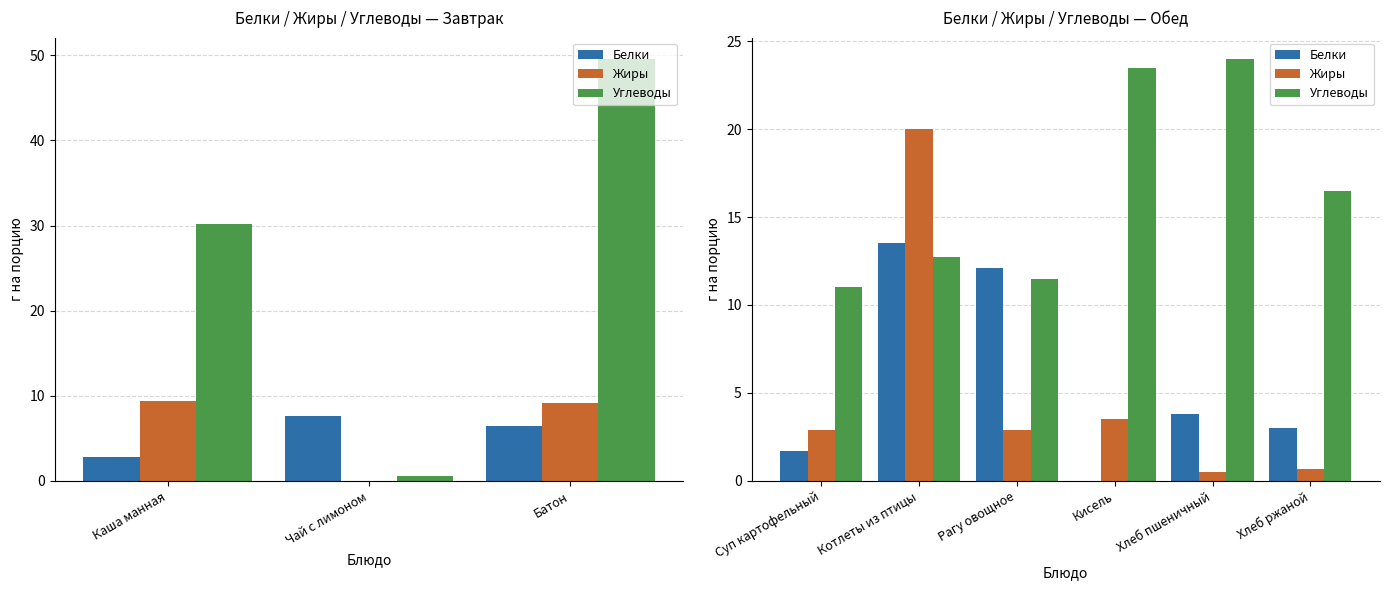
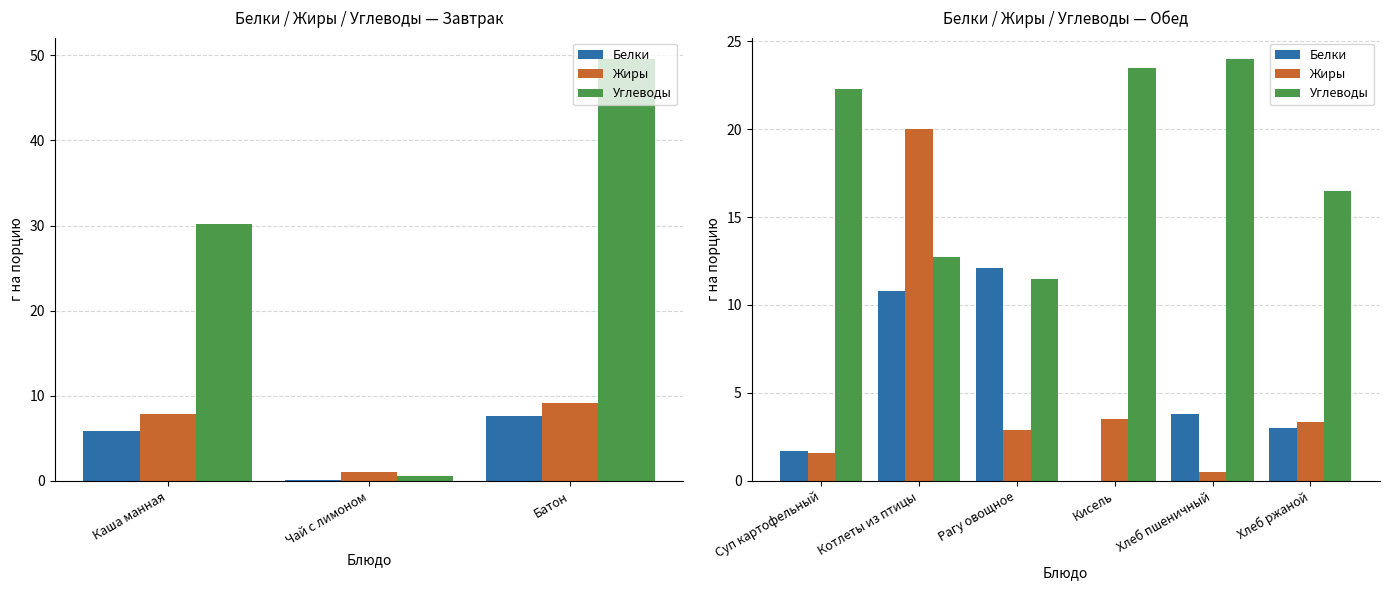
Белки / Жиры / Углеводы — Завтрак, Белки, Каша манная: 3 -> 6
Белки / Жиры / Углеводы — Завтрак, Жиры, Каша манная: 9 -> 8
Белки / Жиры / Углеводы — Завтрак, Белки, Чай с лимоном: 8 -> 0
Белки / Жиры / Углеводы — Завтрак, Жиры, Чай с лимоном: 0 -> 1
Белки / Жиры / Углеводы — Завтрак, Белки, Батон: 7 -> 8
Белки / Жиры / Углеводы — Обед, Жиры, Суп картофельный: 2.9 -> 1.6
Белки / Жиры / Углеводы — Обед, Углеводы, Суп картофельный: 11.0 -> 22.3
Белки / Жиры / Углеводы — Обед, Белки, Котлеты из птицы: 13.5 -> 10.8
Белки / Жиры / Углеводы — Обед, Жиры, Хлеб ржаной: 0.7 -> 3.3
